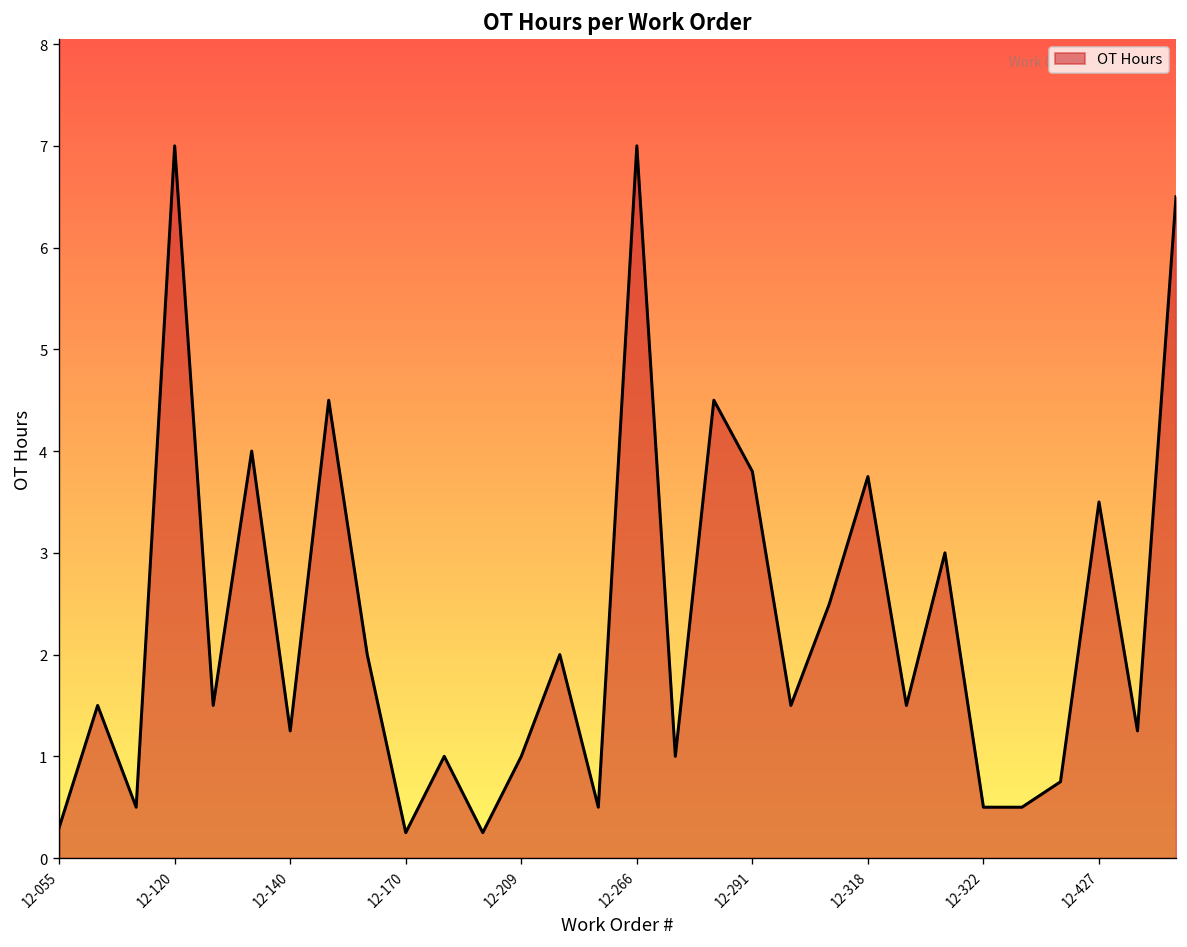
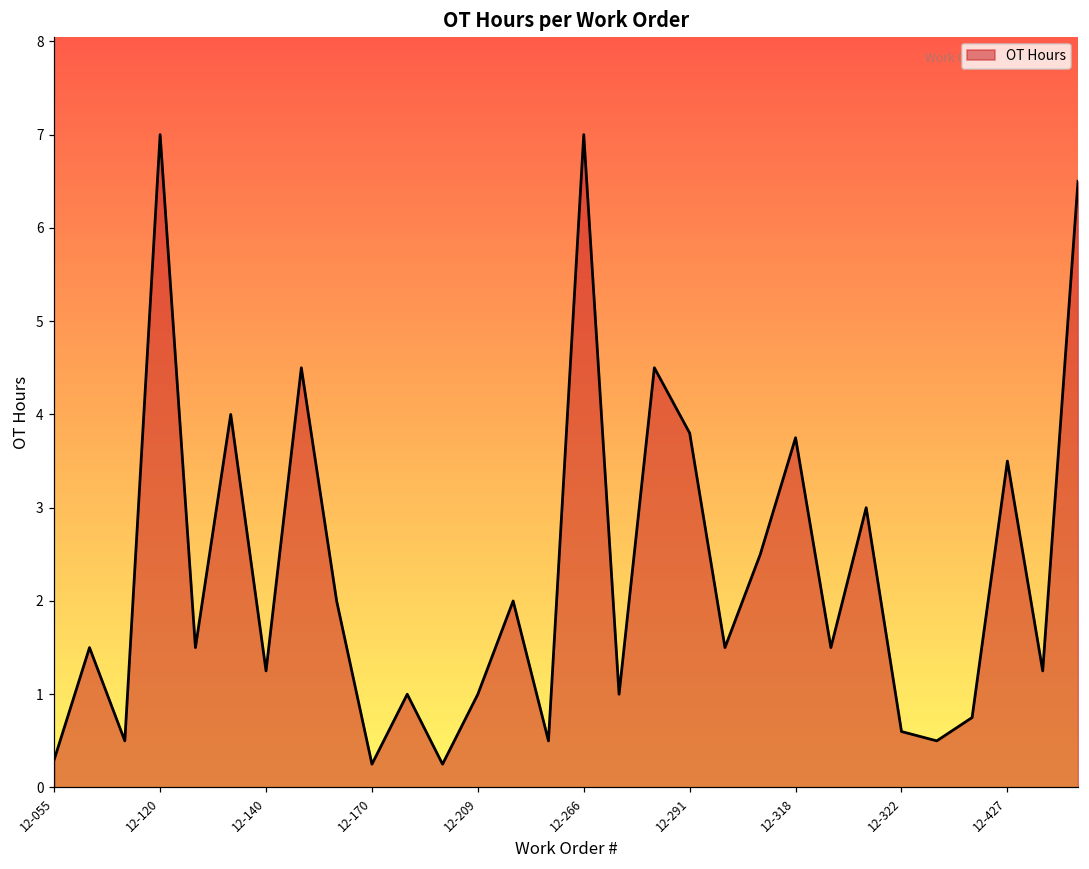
12-322: 0.5 -> 0.6
